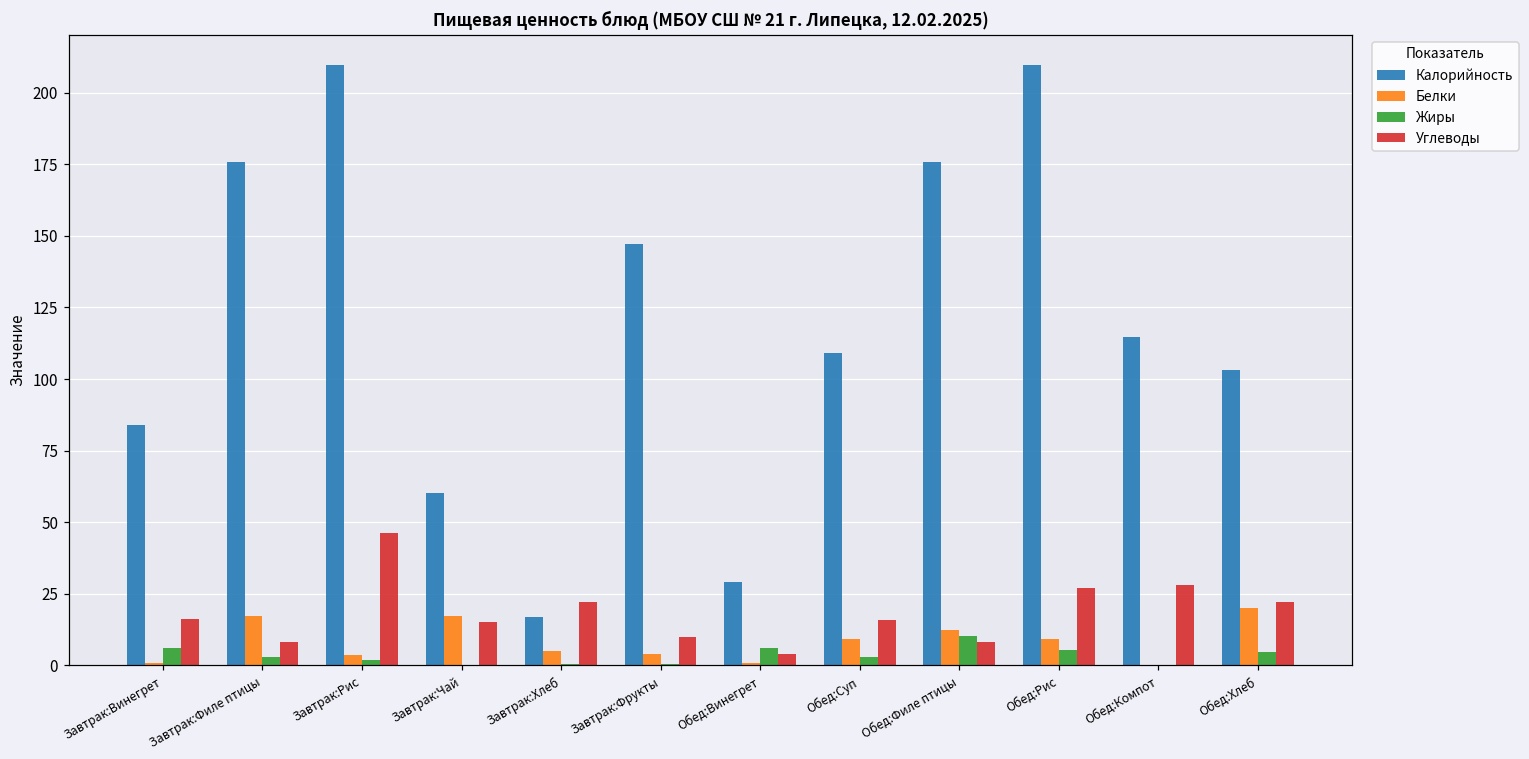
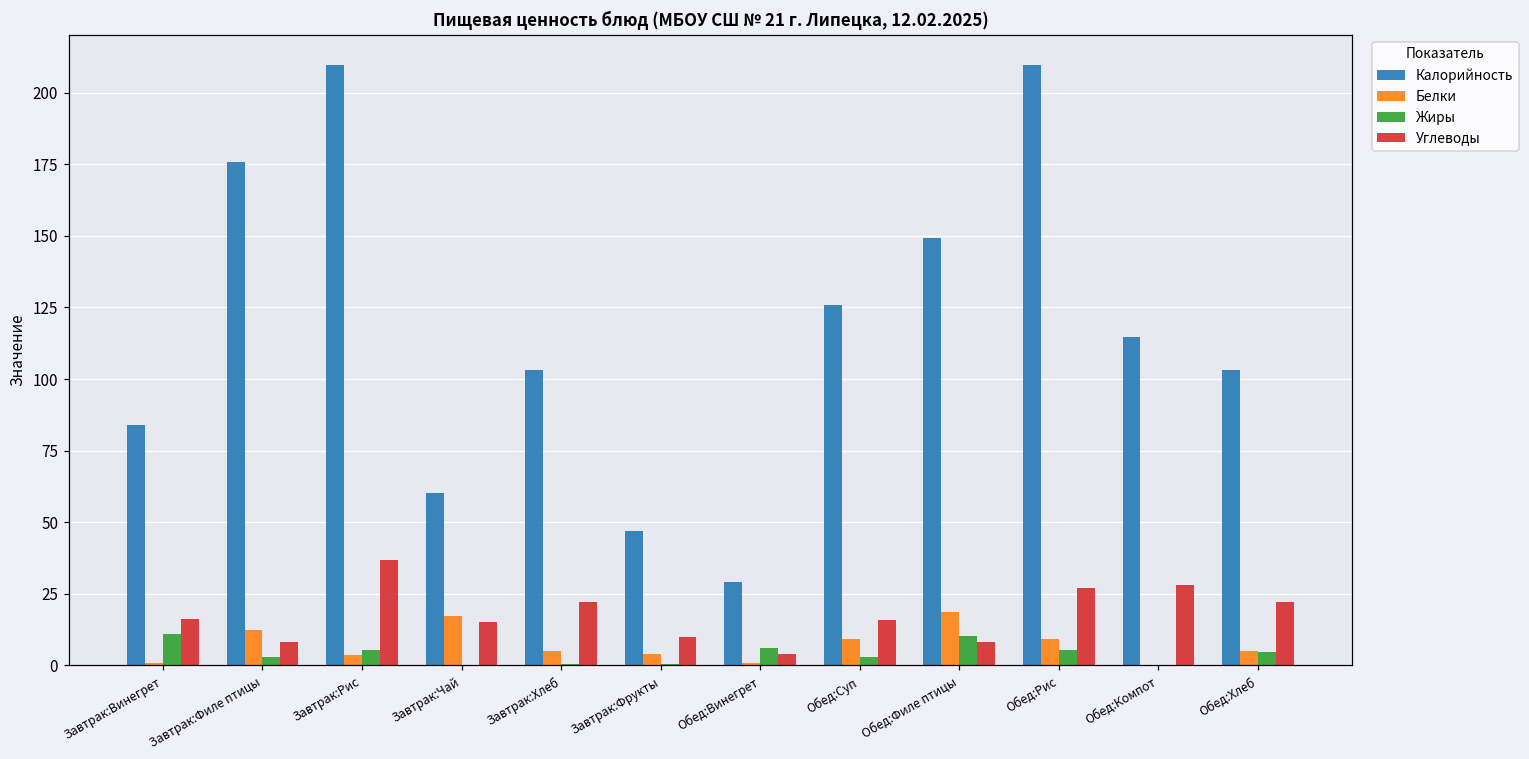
Жиры, Завтрак:Винегрет: 6 -> 11
Белки, Завтрак:Филе птицы: 17 -> 12
Жиры, Завтрак:Рис: 2 -> 5
Углеводы, Завтрак:Рис: 46 -> 37
Калорийность, Завтрак:Хлеб: 17 -> 103
Калорийность, Завтрак:Фрукты: 147 -> 47
Калорийность, Обед:Суп: 109 -> 126
Калорийность, Обед:Филе птицы: 176 -> 149
Белки, Обед:Филе птицы: 12 -> 19
Белки, Обед:Хлеб: 20 -> 5
